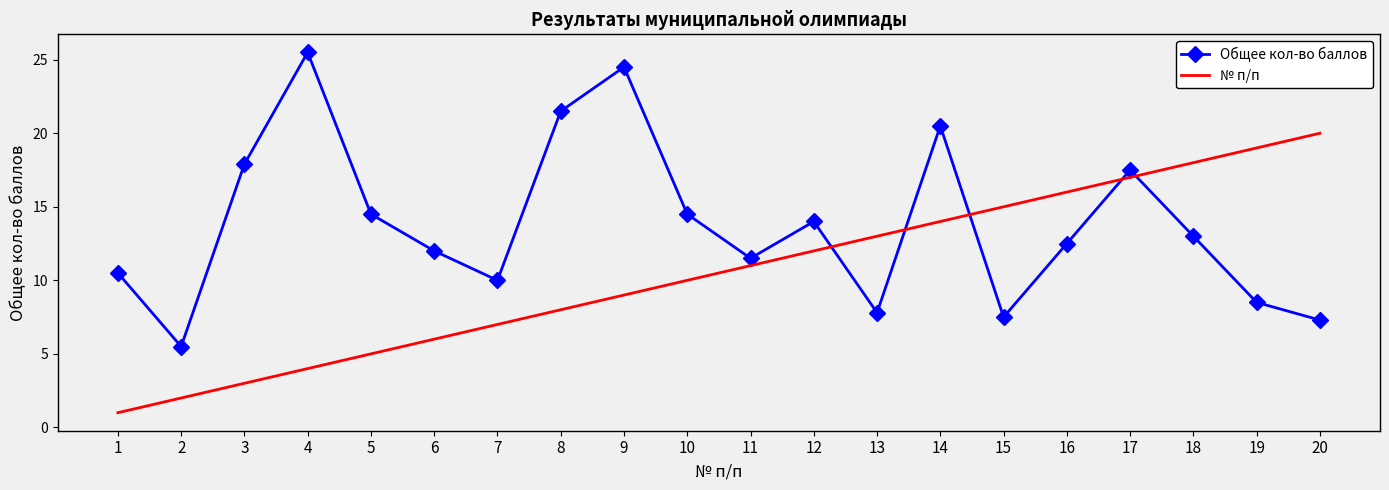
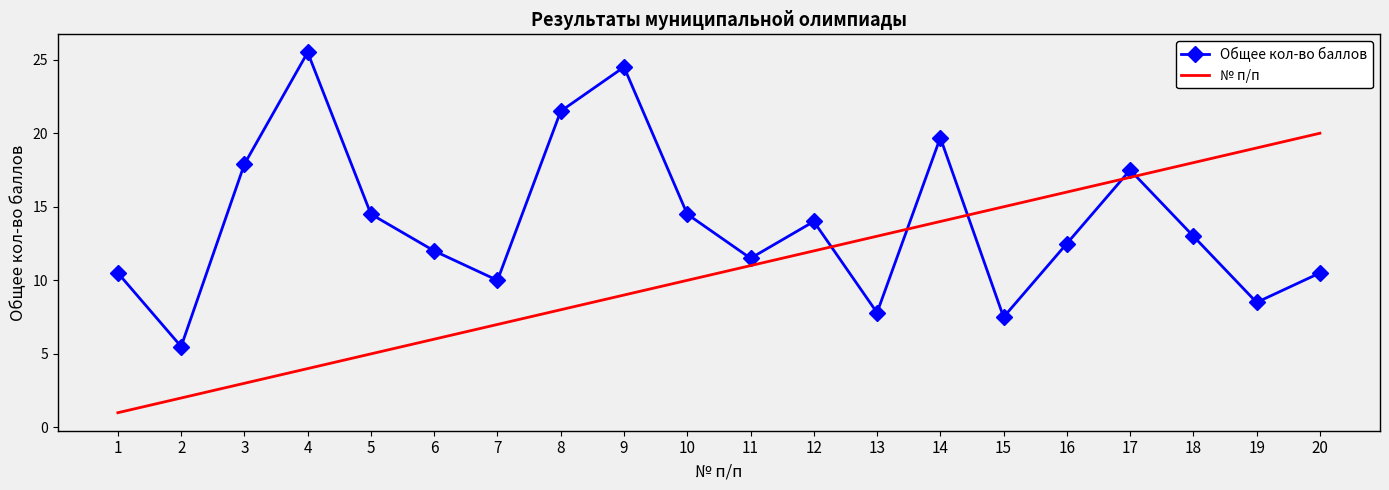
Общее кол-во баллов, 14: 20.5 -> 19.7
Общее кол-во баллов, 20: 7.3 -> 10.5
